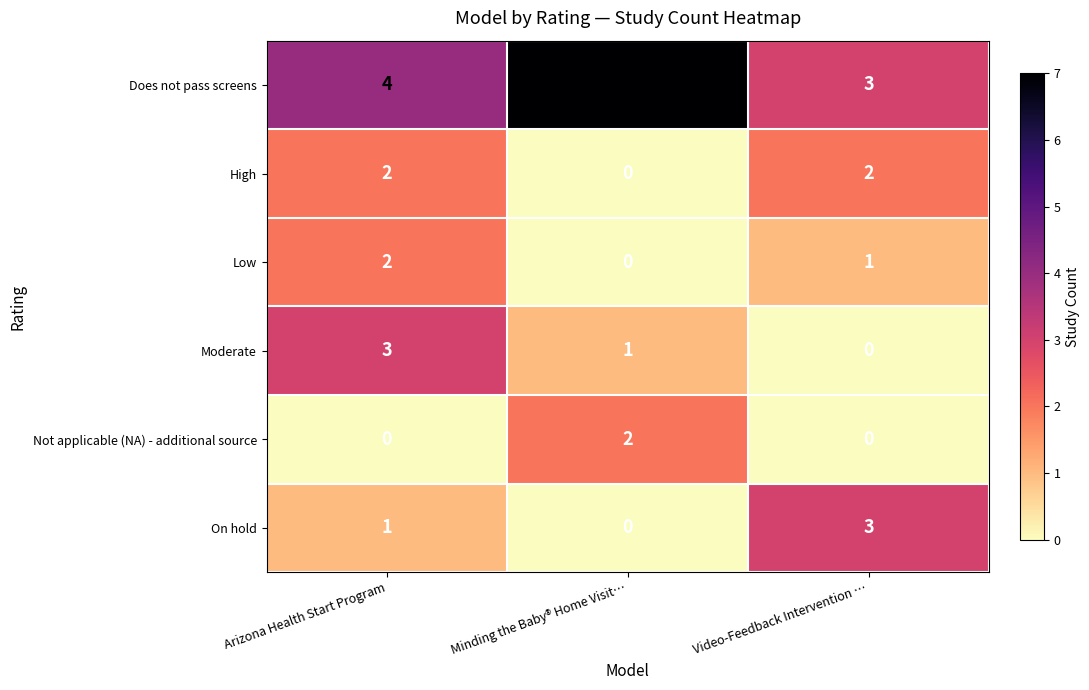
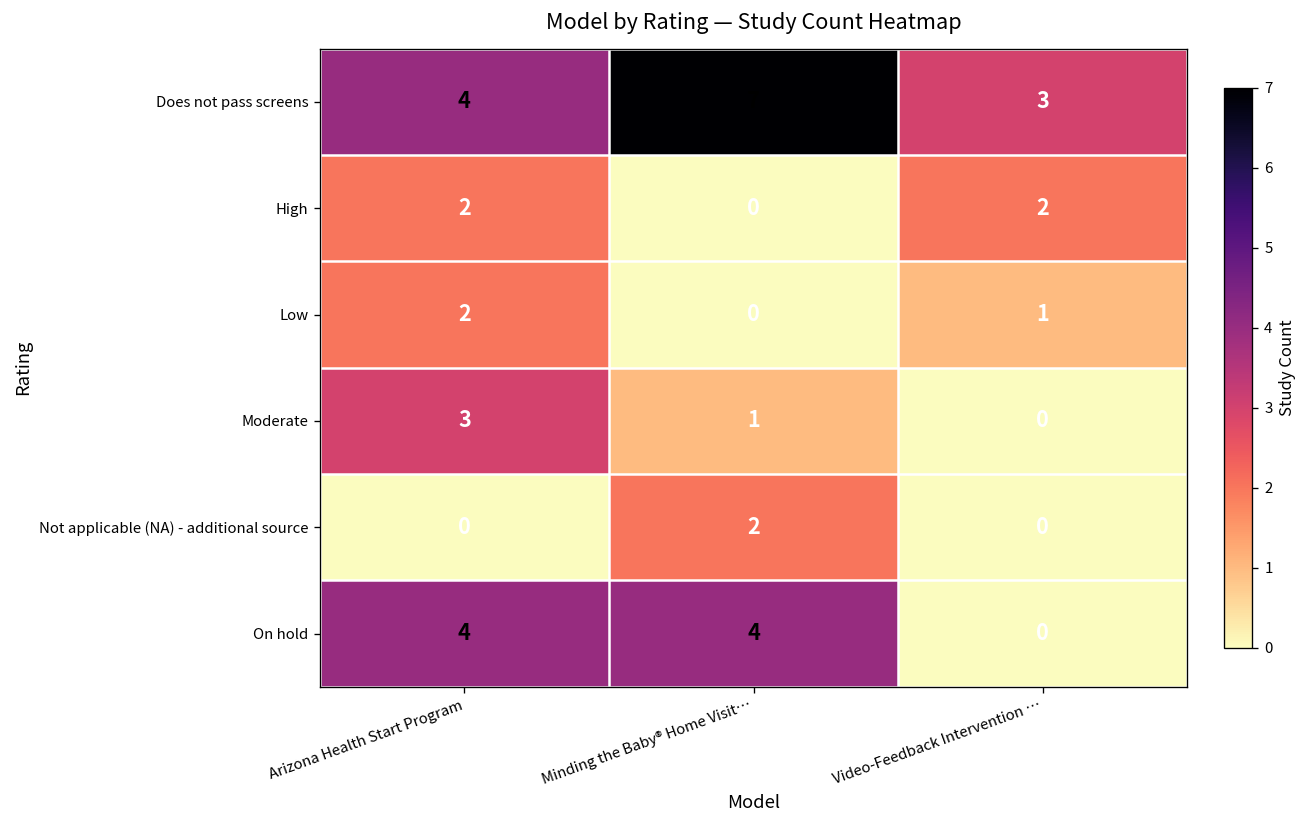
On hold, Arizona Health Start Program: 1 -> 4
On hold, Minding the Baby® Home Visit…: 0 -> 4
On hold, Video-Feedback Intervention …: 3 -> 0
